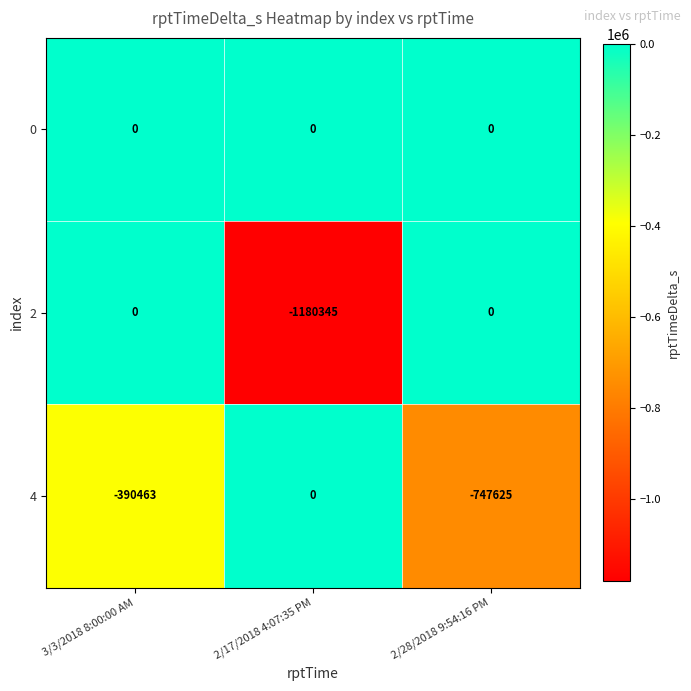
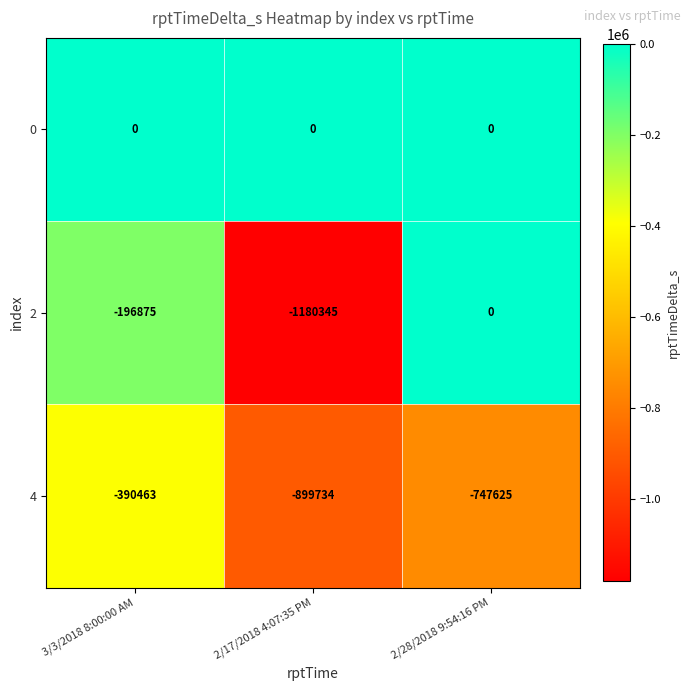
2, 3/3/2018 8:00:00 AM: 0 -> -196875
4, 2/17/2018 4:07:35 PM: 0 -> -899734
